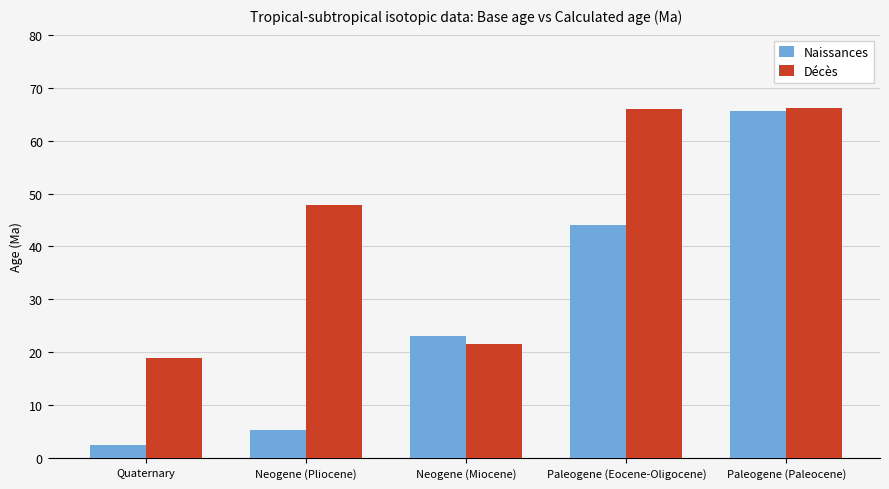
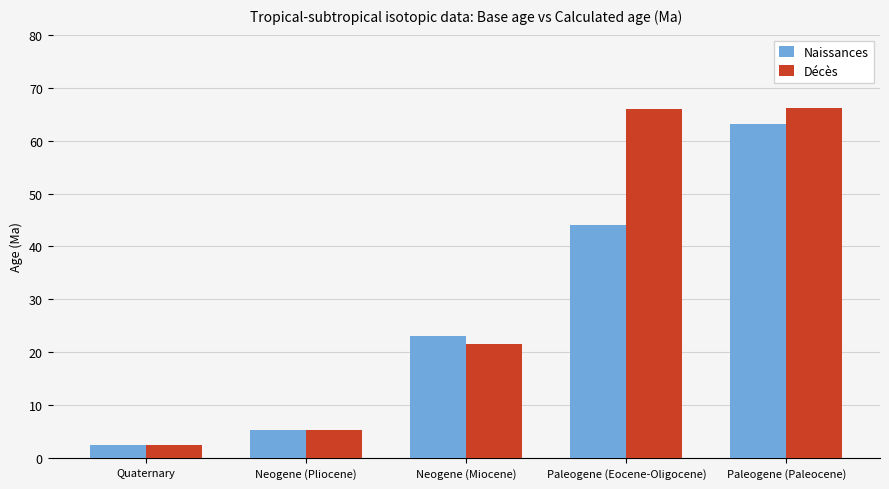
Décès, Quaternary: 19 -> 3
Décès, Neogene (Pliocene): 48 -> 5
Naissances, Paleogene (Paleocene): 66 -> 63
